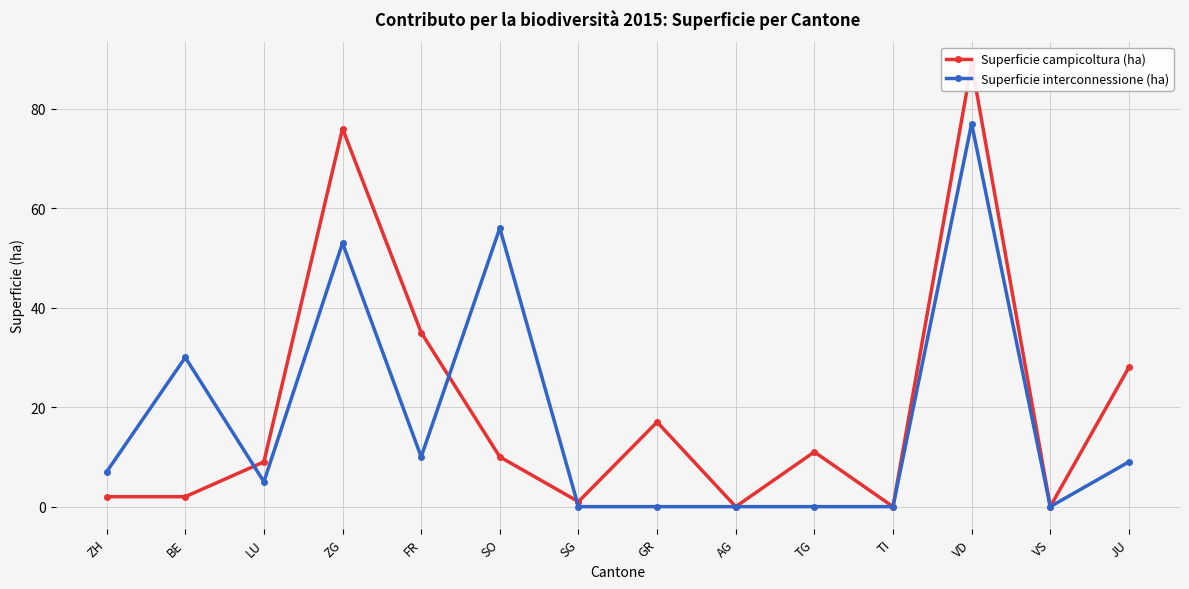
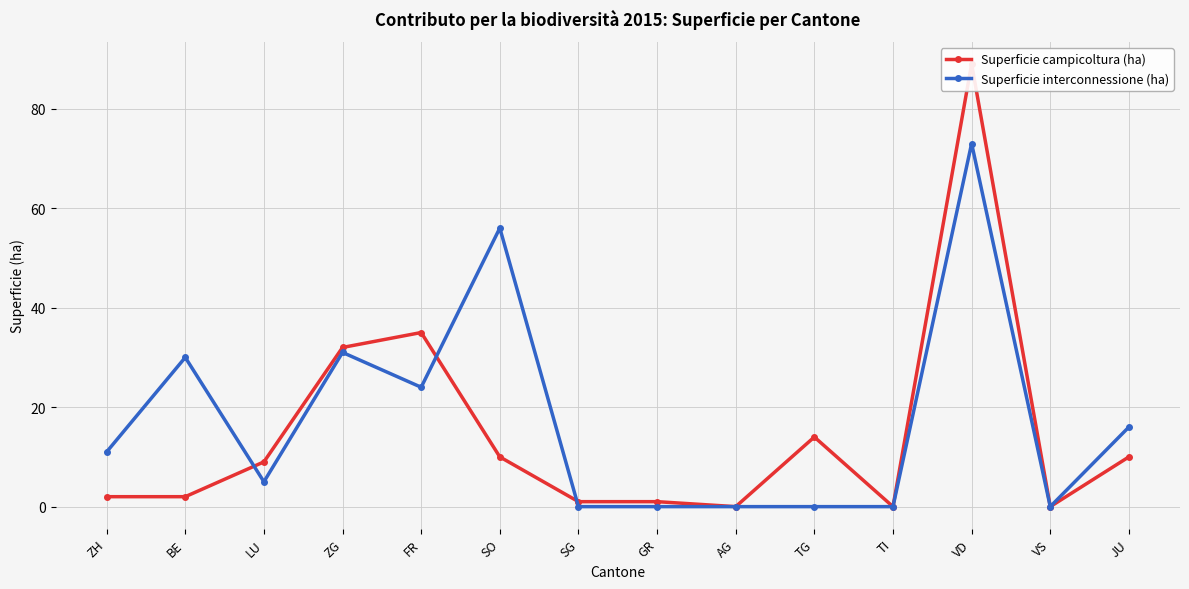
Superficie interconnessione (ha), ZH: 7 -> 11
Superficie campicoltura (ha), ZG: 76 -> 32
Superficie interconnessione (ha), ZG: 53 -> 31
Superficie interconnessione (ha), FR: 10 -> 24
Superficie campicoltura (ha), GR: 17 -> 1
Superficie campicoltura (ha), TG: 11 -> 14
Superficie interconnessione (ha), VD: 77 -> 73
Superficie campicoltura (ha), JU: 28 -> 10
Superficie interconnessione (ha), JU: 9 -> 16
